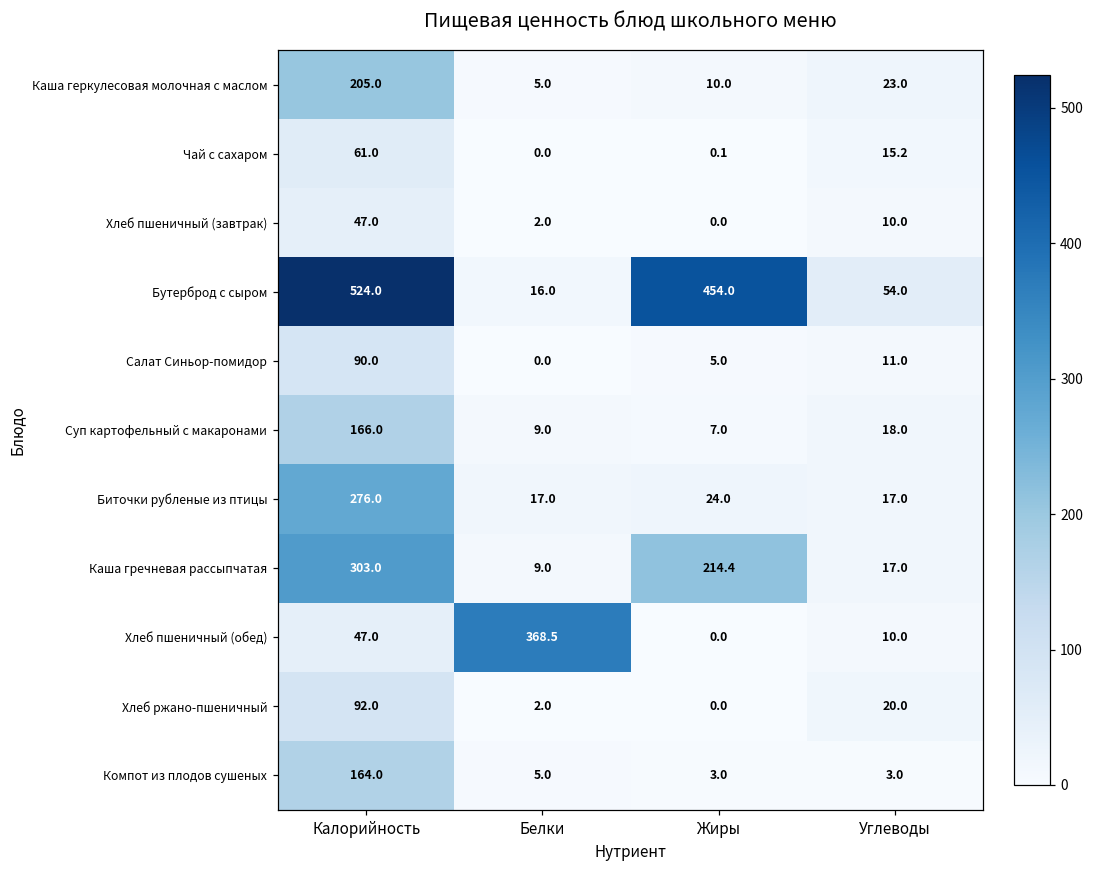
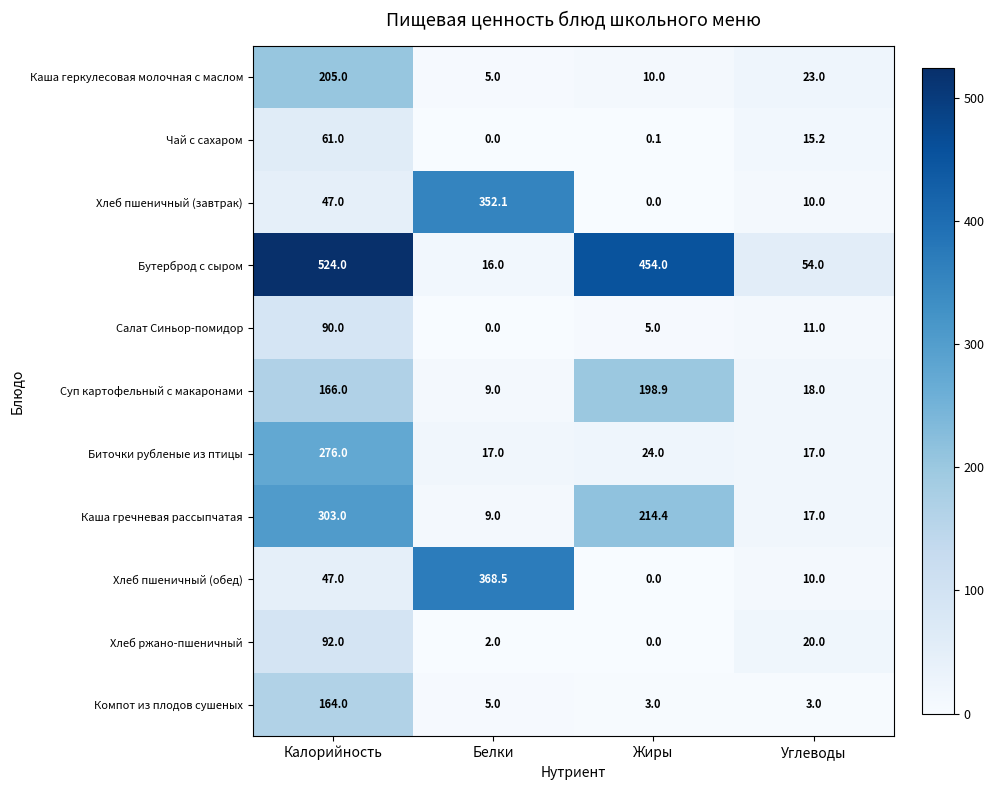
Хлеб пшеничный (завтрак), Белки: 2.0 -> 352.1
Суп картофельный с макаронами, Жиры: 7.0 -> 198.9
